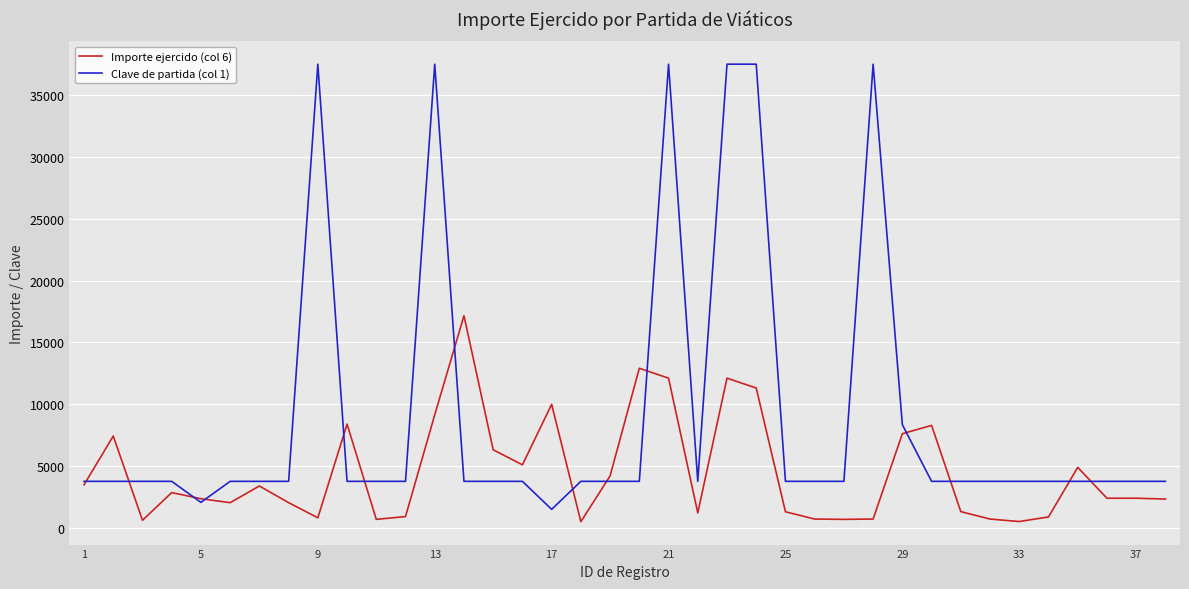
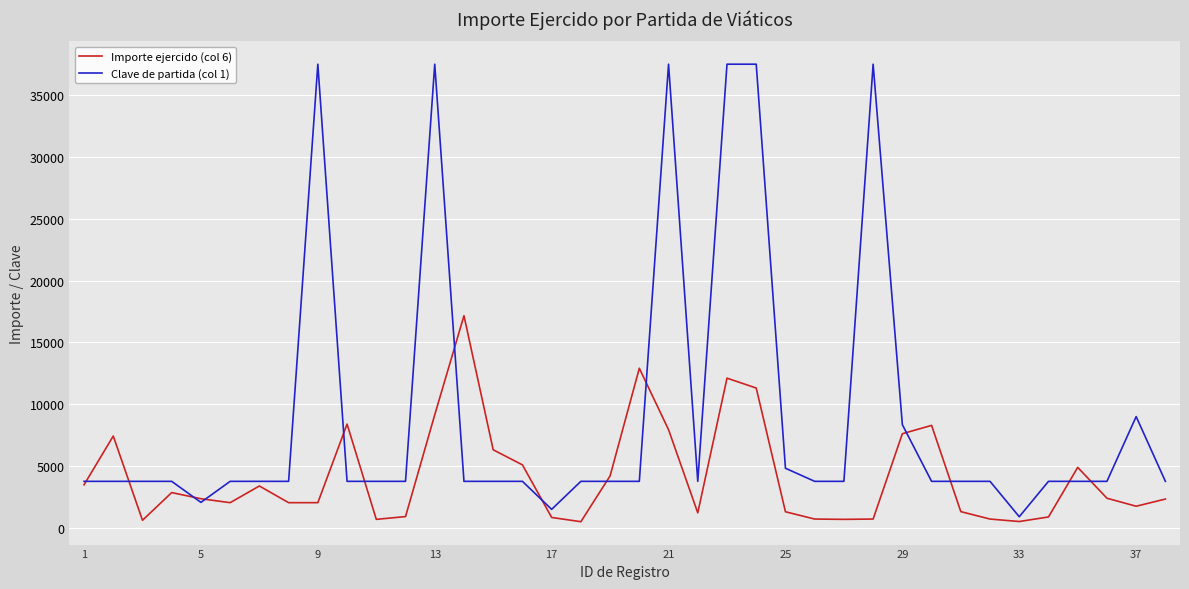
Importe ejercido (col 6), 9: 800 -> 2000
Importe ejercido (col 6), 17: 10000 -> 800
Importe ejercido (col 6), 21: 12100 -> 7900
Clave de partida (col 1), 25: 3800 -> 4800
Clave de partida (col 1), 33: 3800 -> 900
Importe ejercido (col 6), 37: 2400 -> 1700
Clave de partida (col 1), 37: 3800 -> 9000
